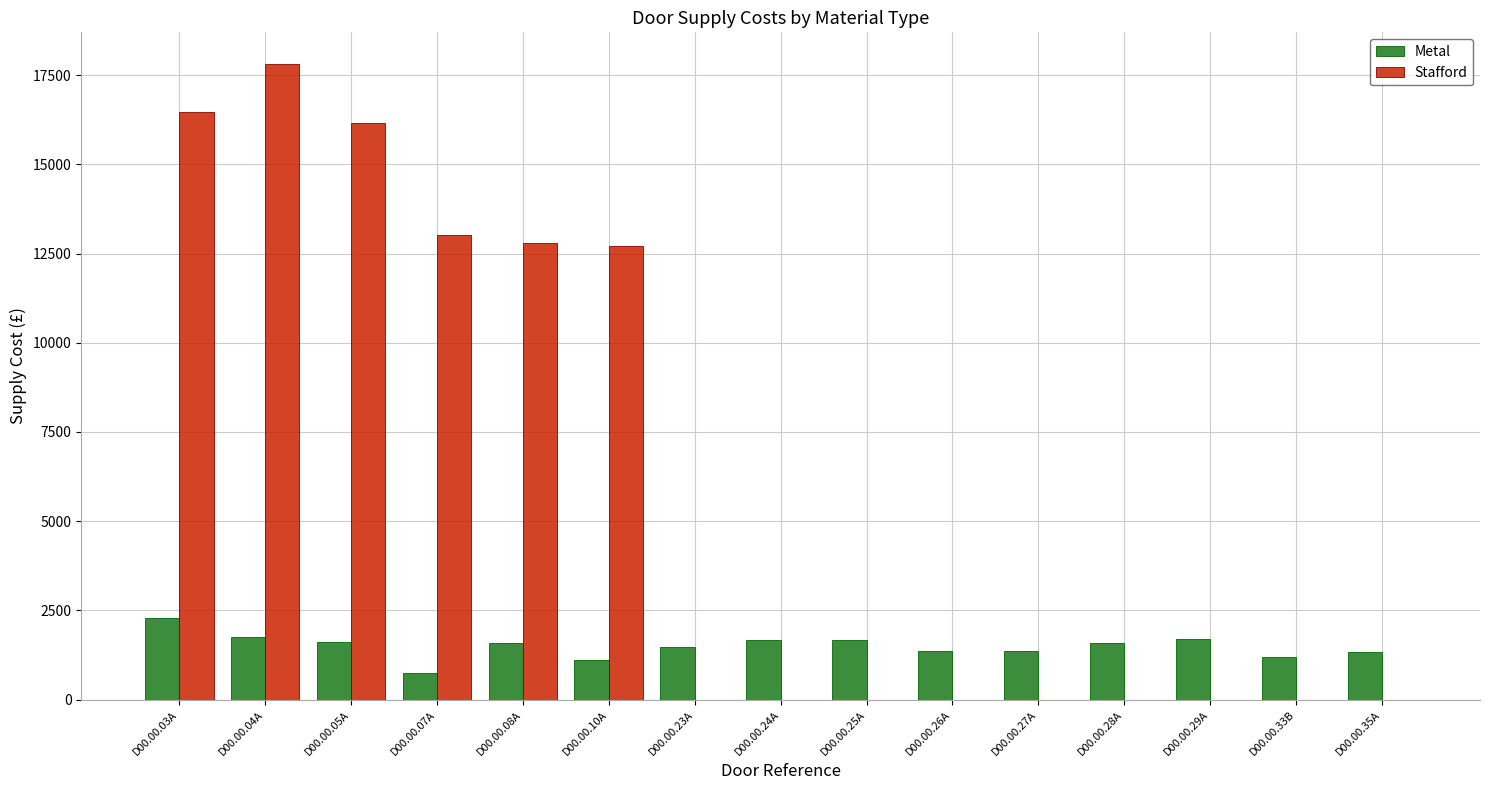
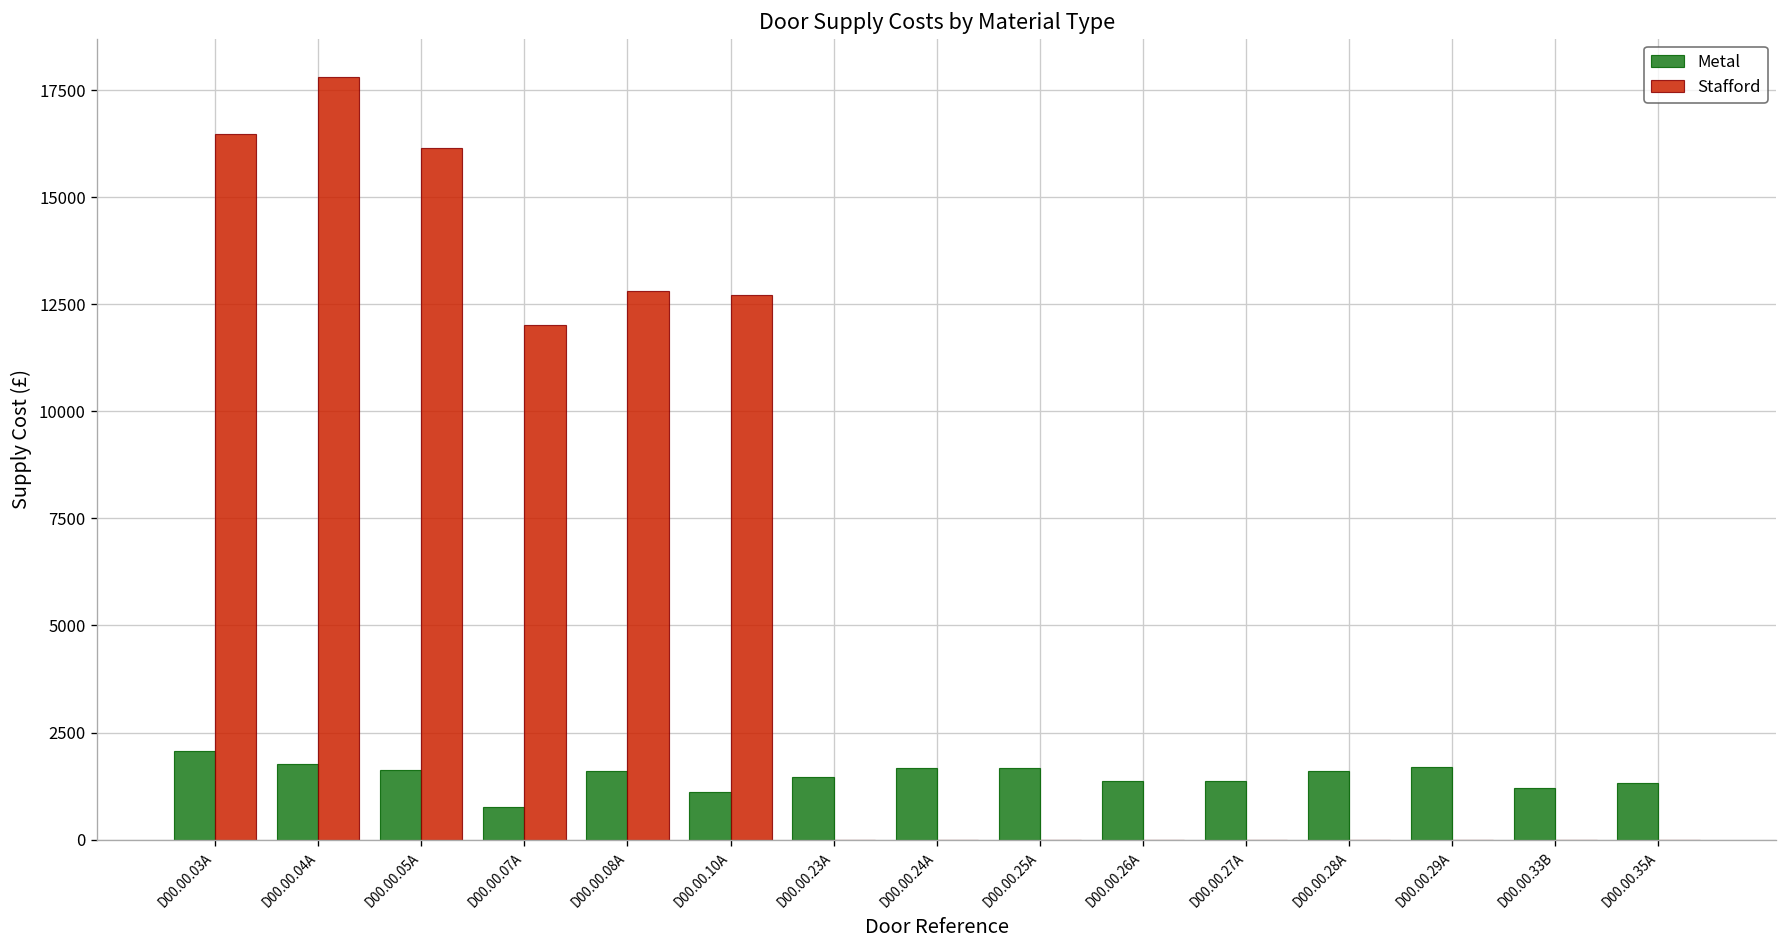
Metal, D00.00.03A: 2300 -> 2100
Stafford, D00.00.07A: 13000 -> 12000
